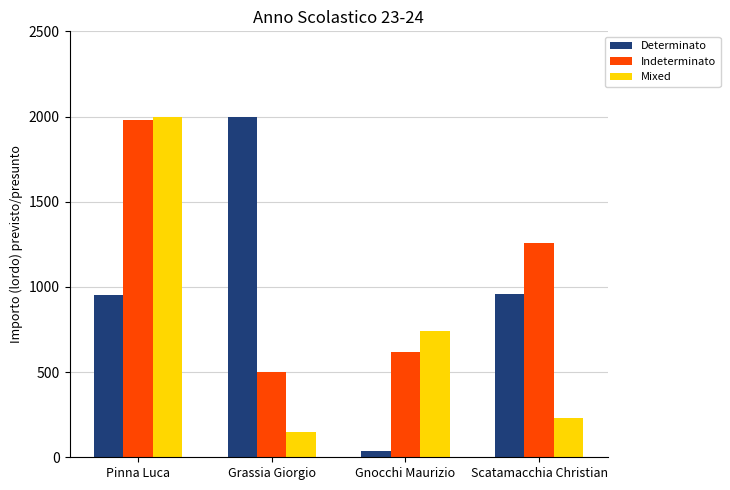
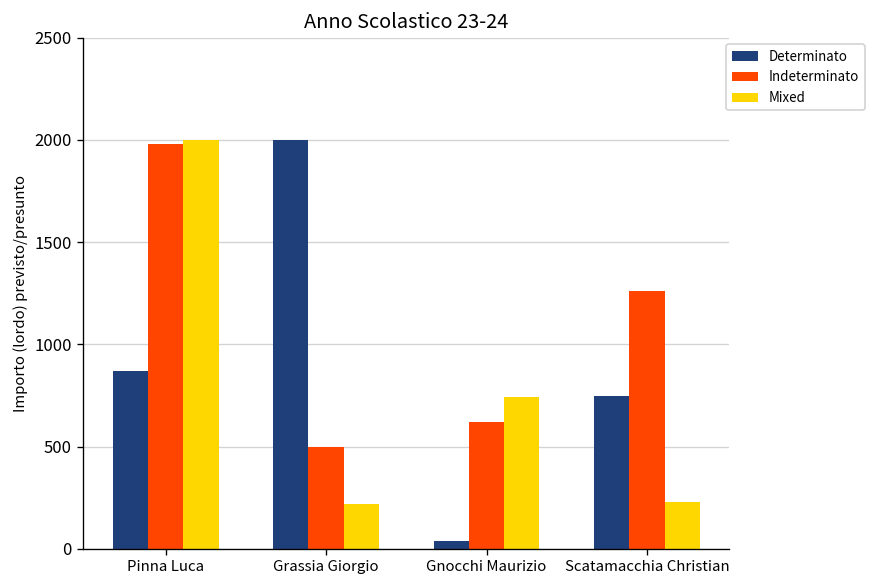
Determinato, Pinna Luca: 960 -> 870
Mixed, Grassia Giorgio: 150 -> 220
Determinato, Scatamacchia Christian: 960 -> 750
